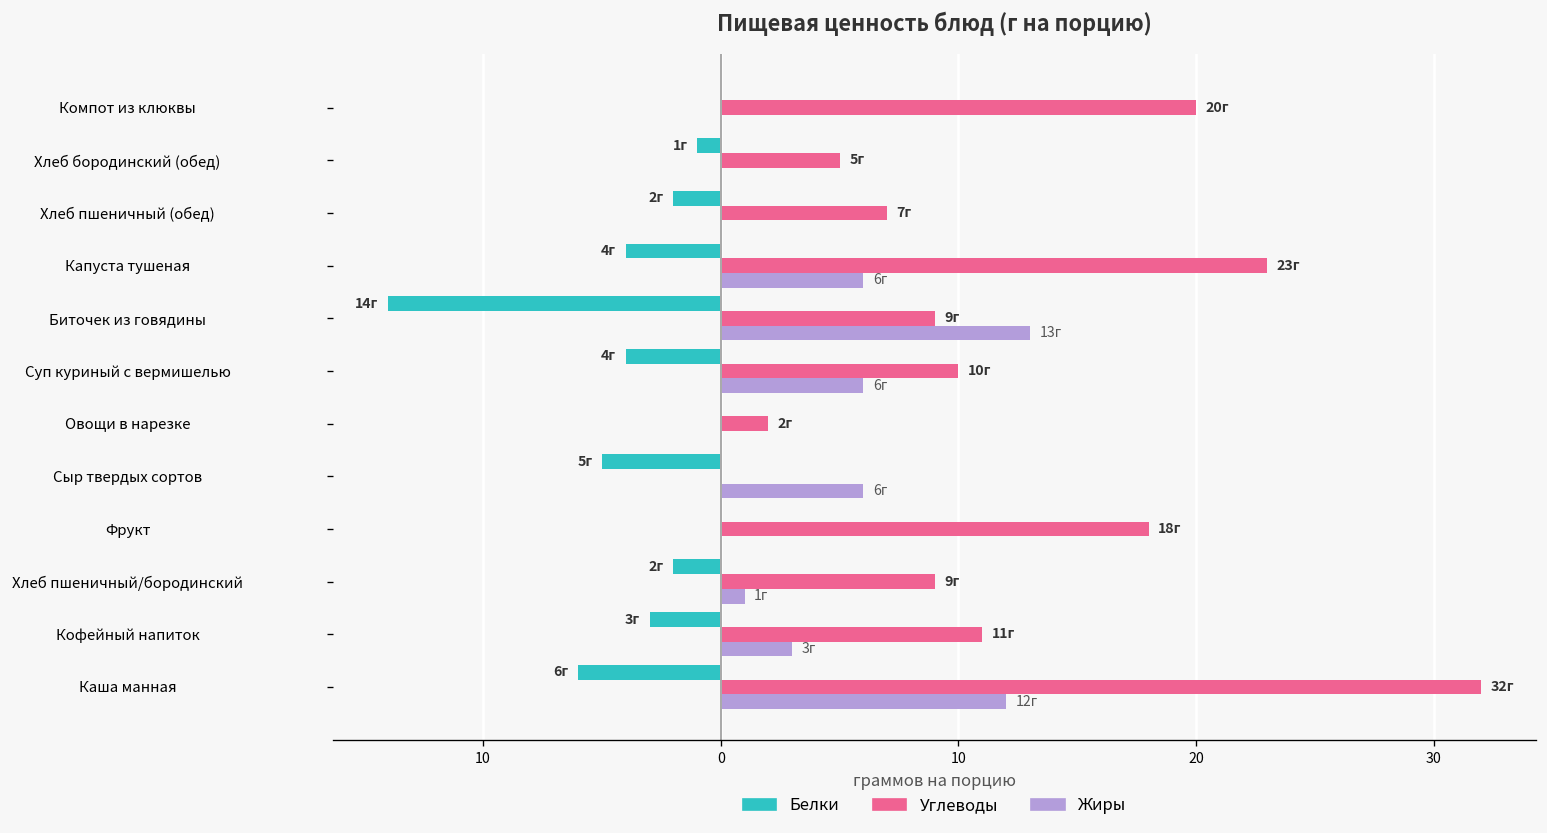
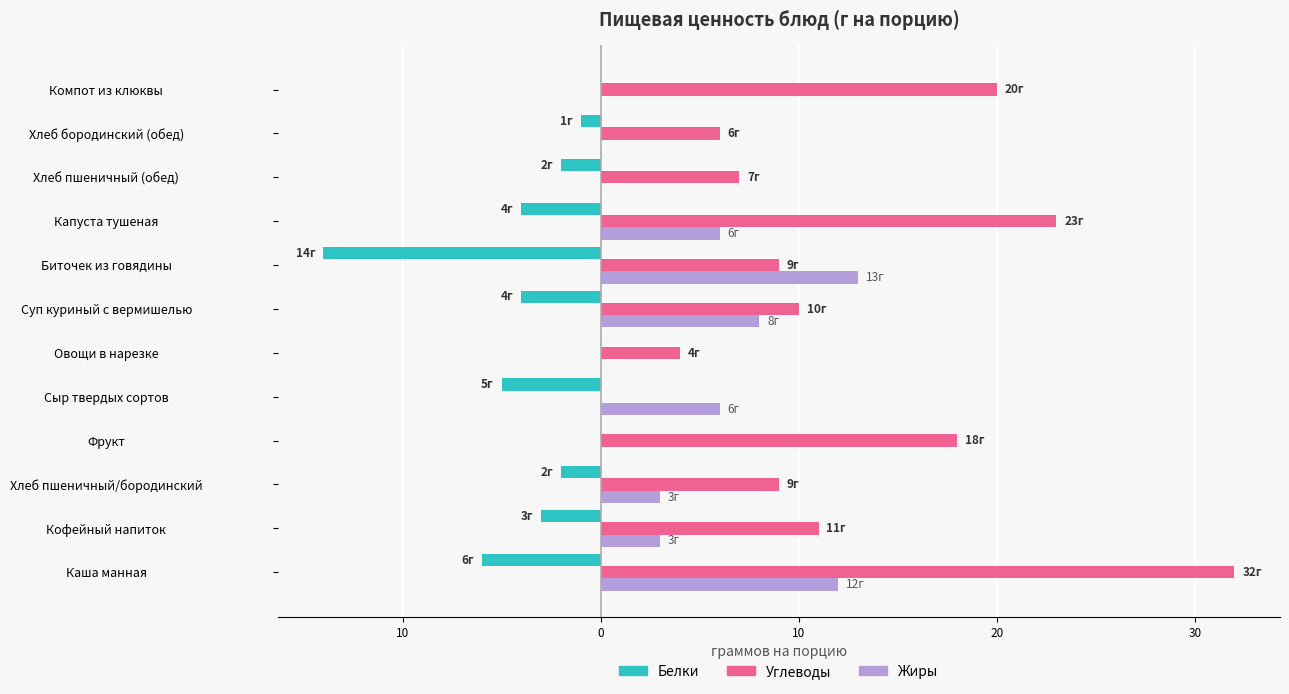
Углеводы, Хлеб бородинский (обед): 5г -> 6г
Жиры, Суп куриный с вермишелью: 6г -> 8г
Углеводы, Овощи в нарезке: 2г -> 4г
Жиры, Хлеб пшеничный/бородинский: 1г -> 3г
